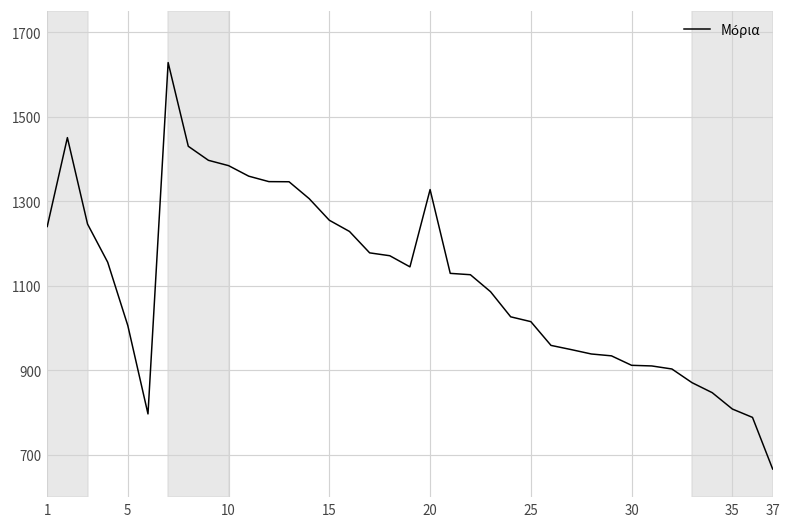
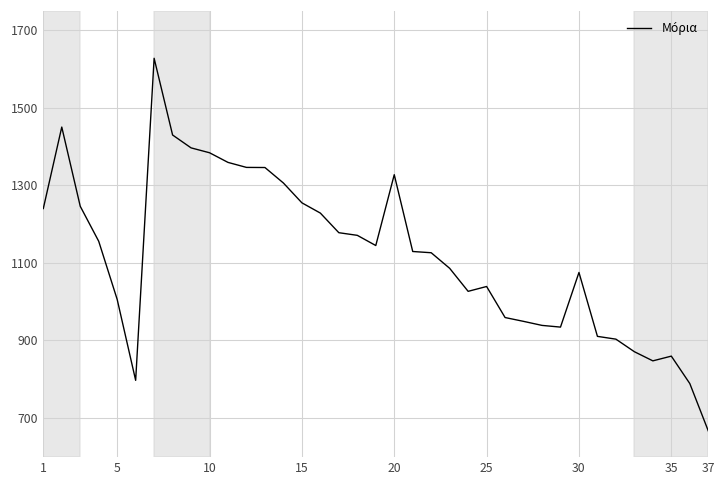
25: 1020 -> 1040
30: 910 -> 1080
35: 810 -> 860
